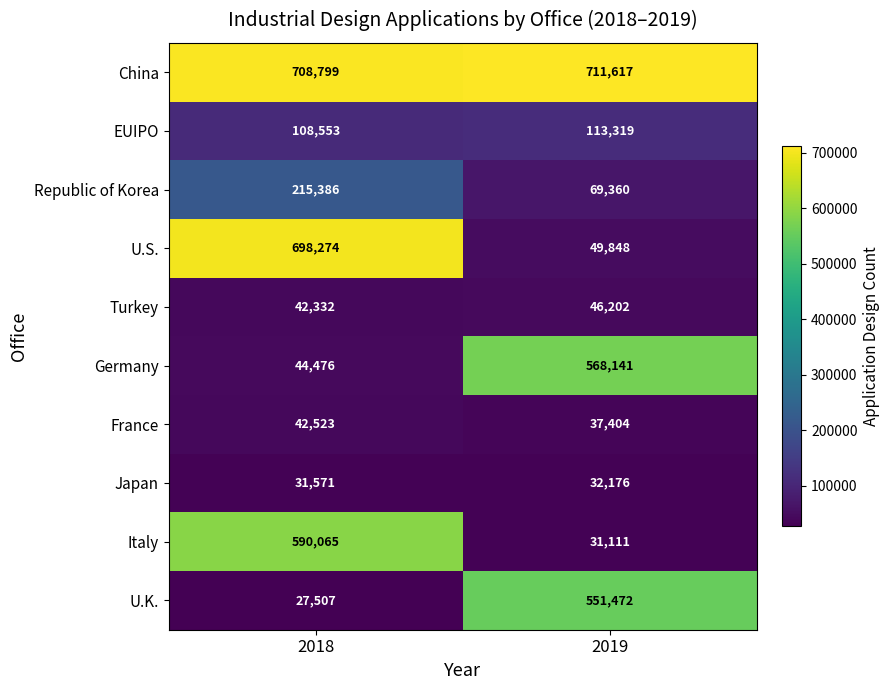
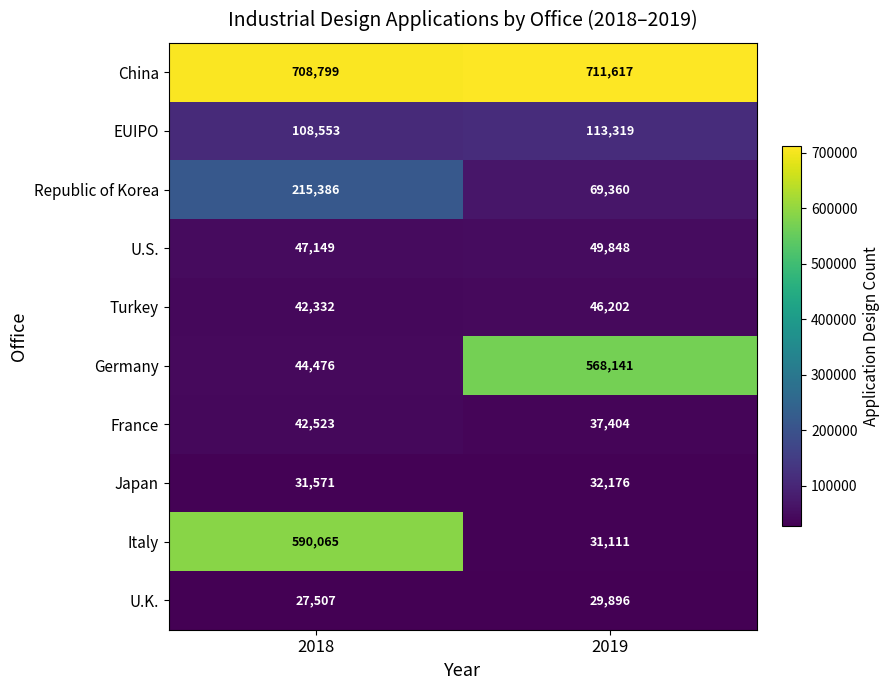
U.S., 2018: 698,274 -> 47,149
U.K., 2019: 551,472 -> 29,896
